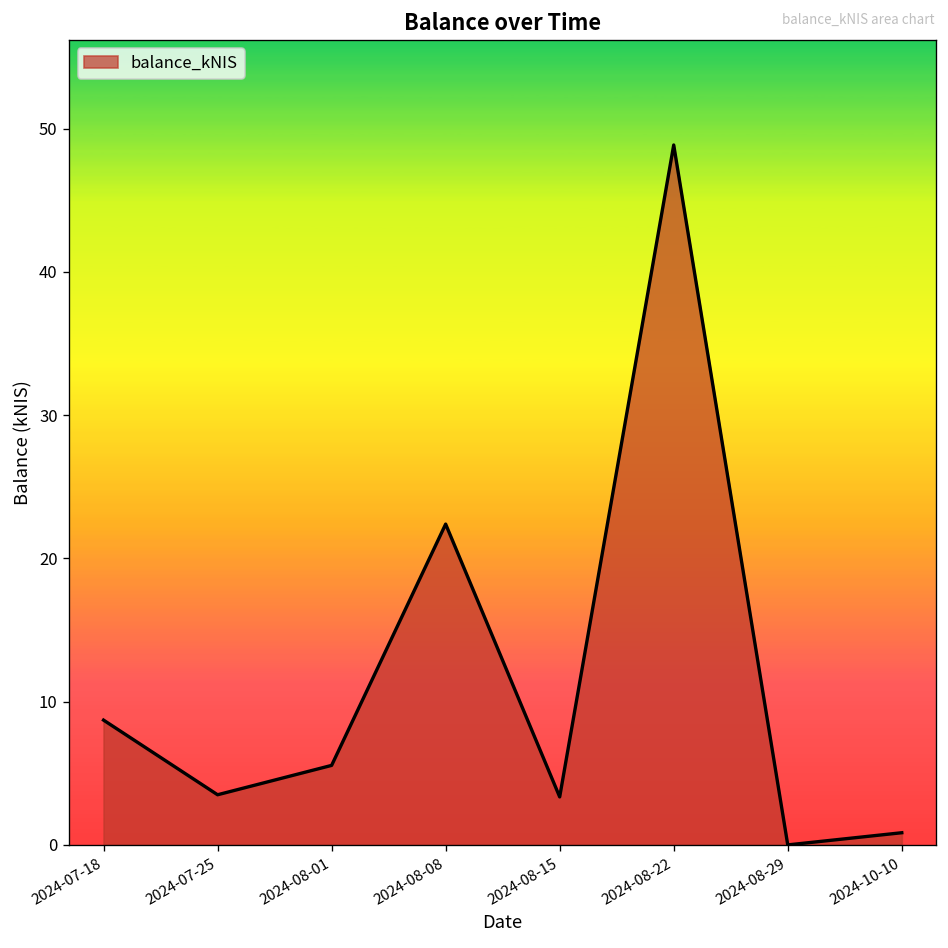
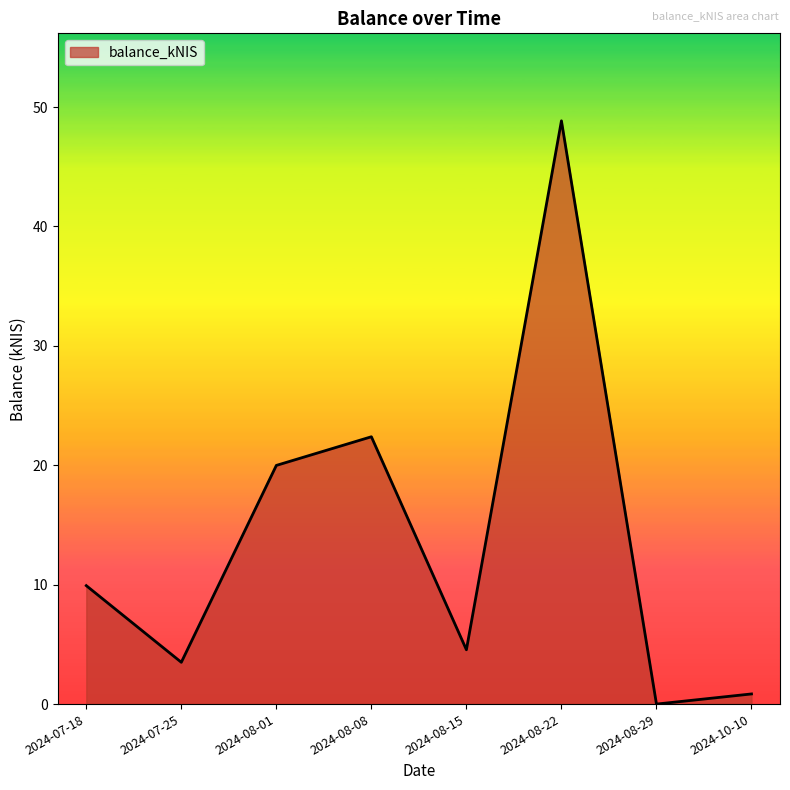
2024-07-18: 8.7 -> 9.9
2024-08-01: 5.6 -> 20.0
2024-08-15: 3.4 -> 4.6
